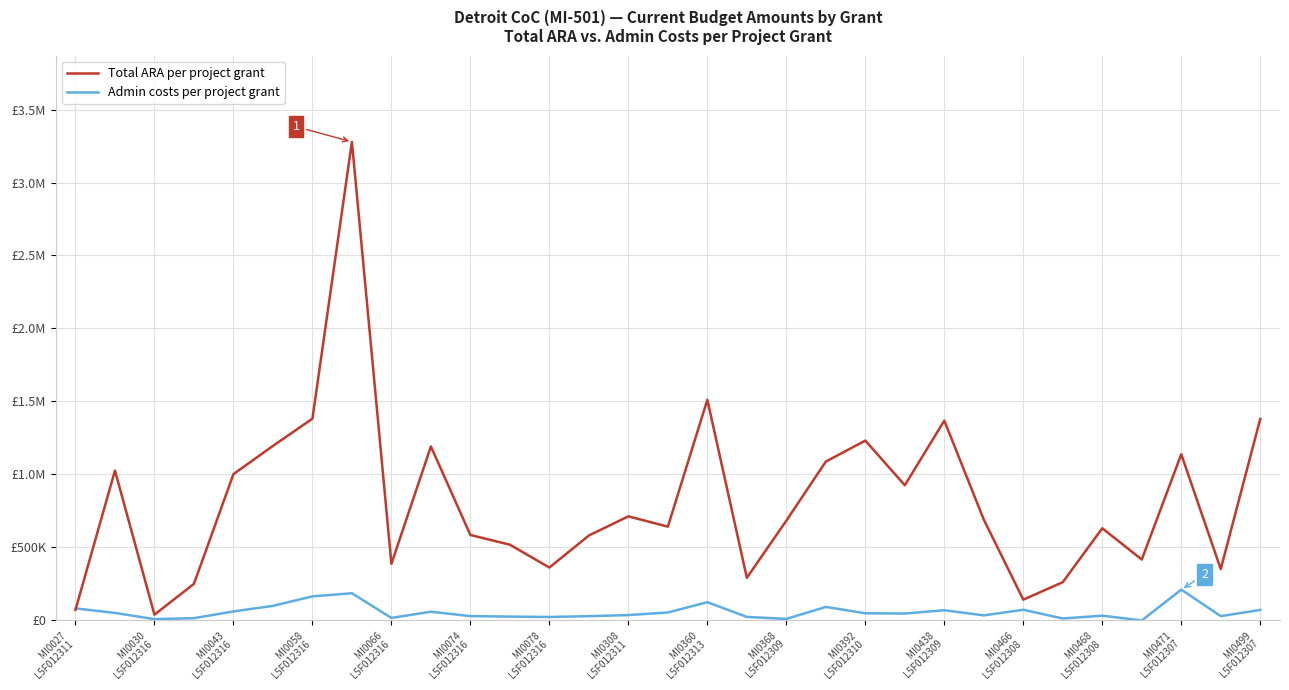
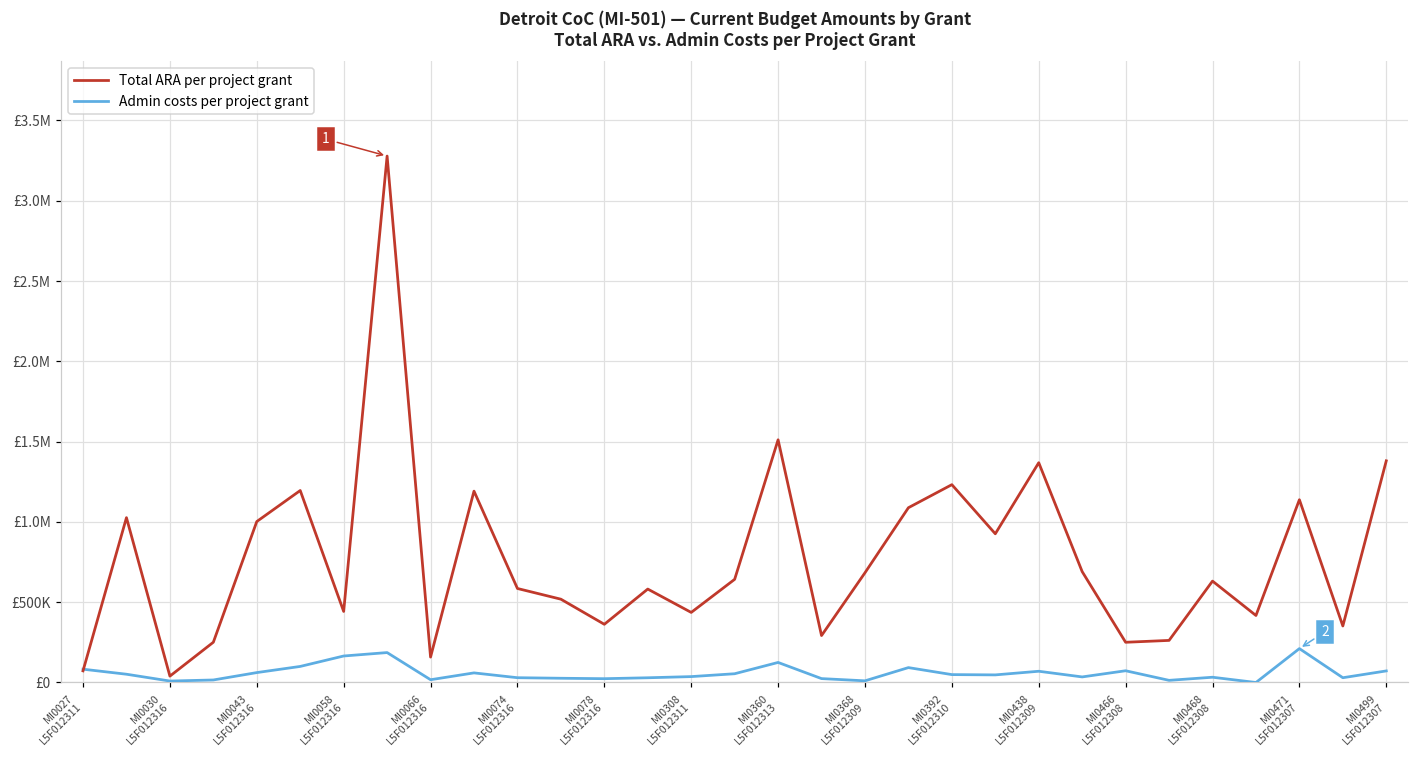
Total ARA per project grant, MI0058 L5F012316: £1380000 -> £440000
Total ARA per project grant, MI0066 L5F012316: £390000 -> £160000
Total ARA per project grant, MI0308 L5F012311: £710000 -> £440000
Total ARA per project grant, MI0466 L5F012308: £140000 -> £250000
